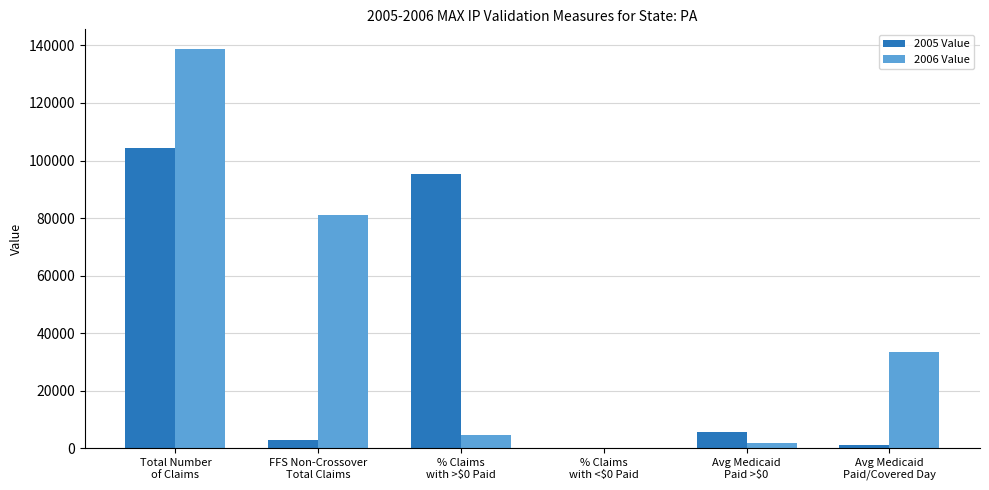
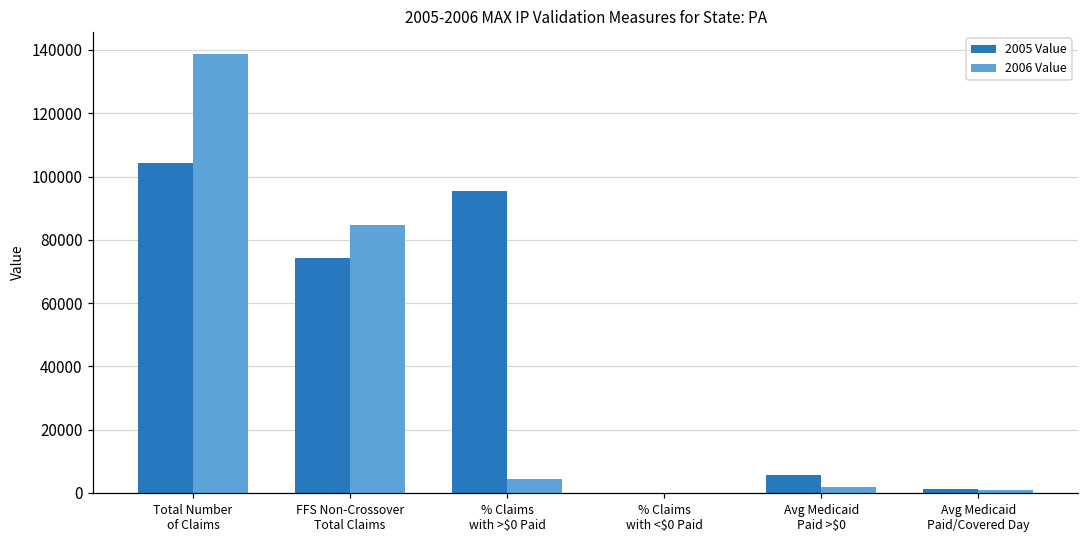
2005 Value, FFS Non-Crossover Total Claims: 3000 -> 74000
2006 Value, FFS Non-Crossover Total Claims: 81000 -> 85000
2006 Value, Avg Medicaid Paid/Covered Day: 34000 -> 1000
